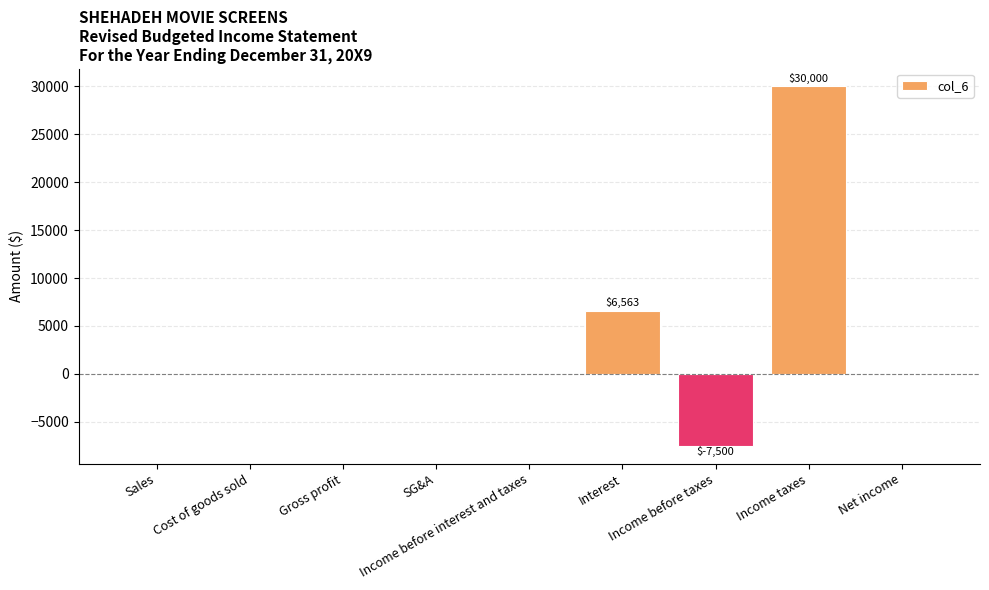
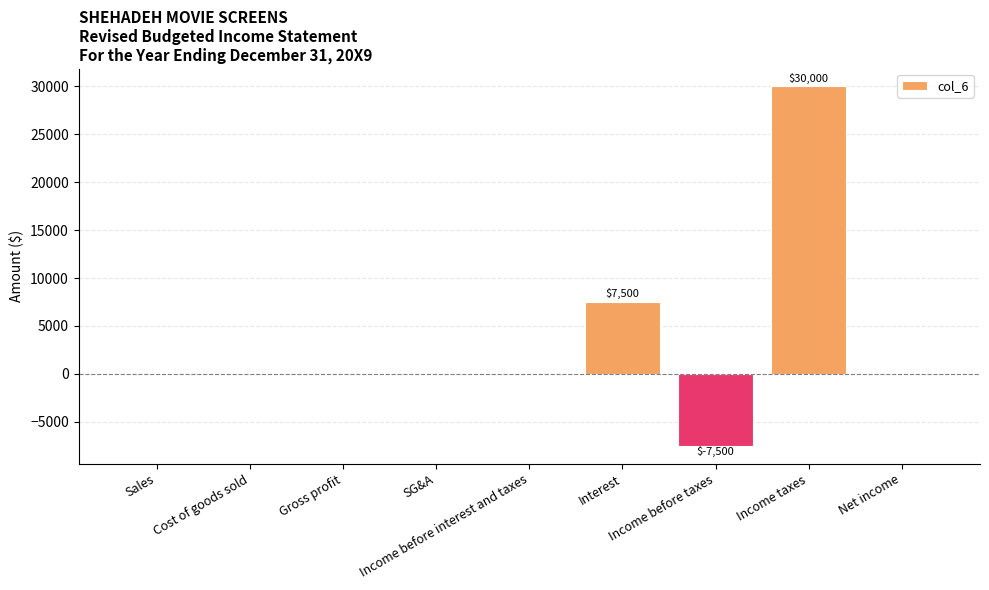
Interest: $6,563 -> $7,500
